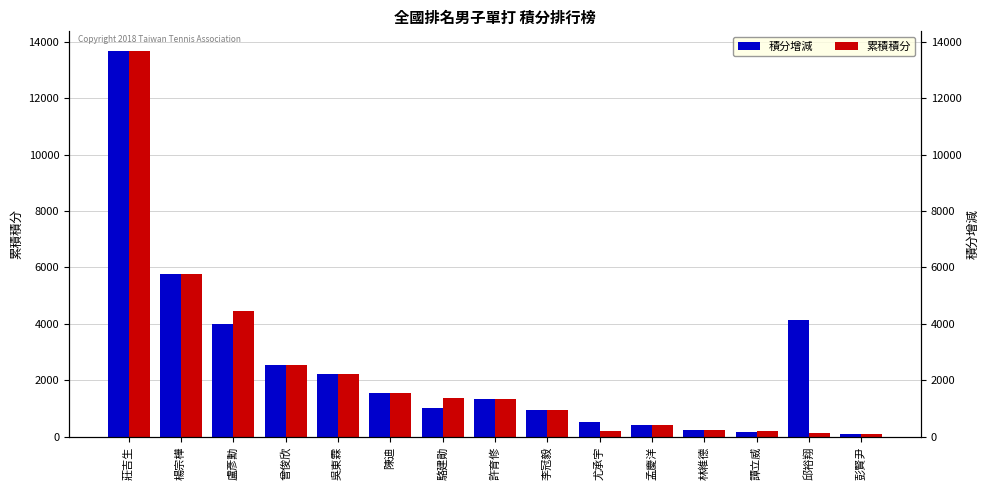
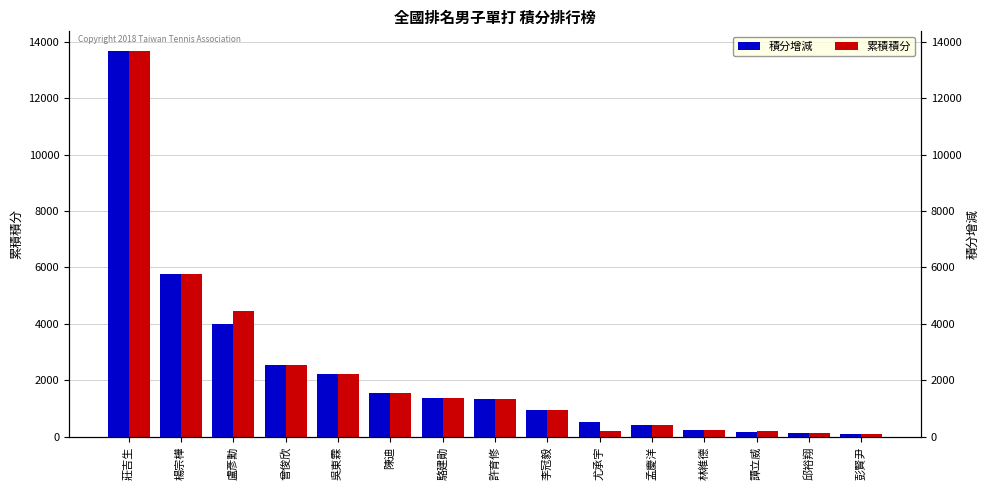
積分增減, 駱建勛: 1000 -> 1400
積分增減, 邱裕翔: 4100 -> 200
